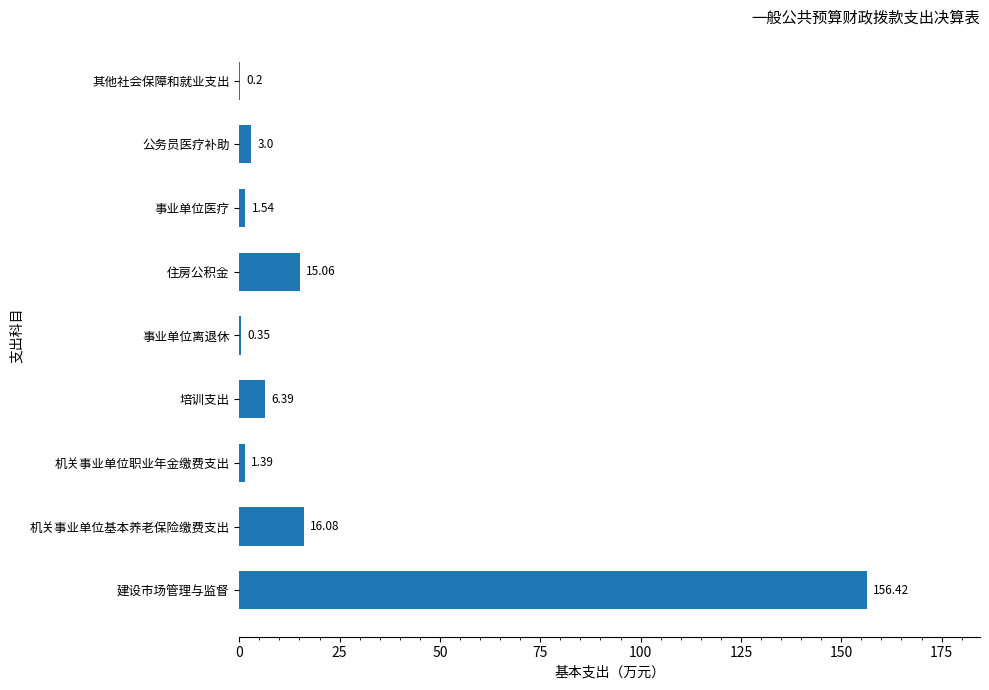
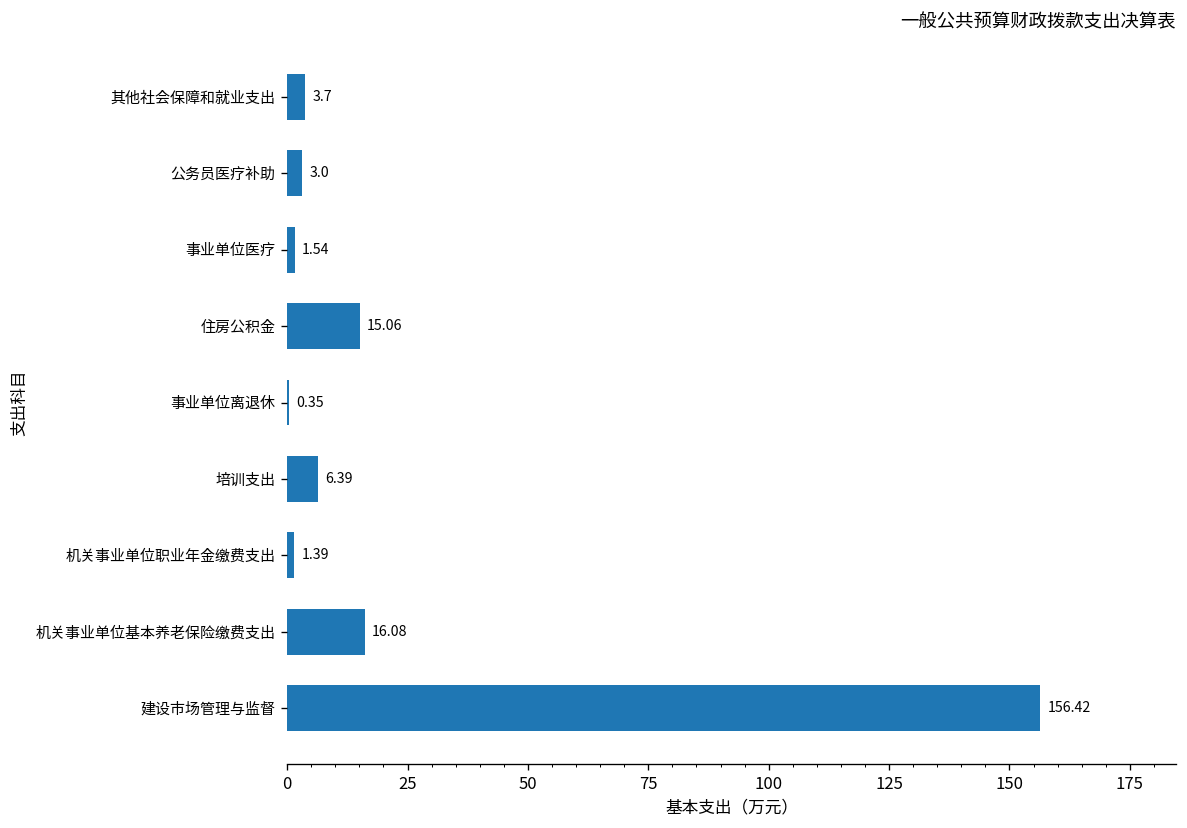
其他社会保障和就业支出: 0.2 -> 3.7
